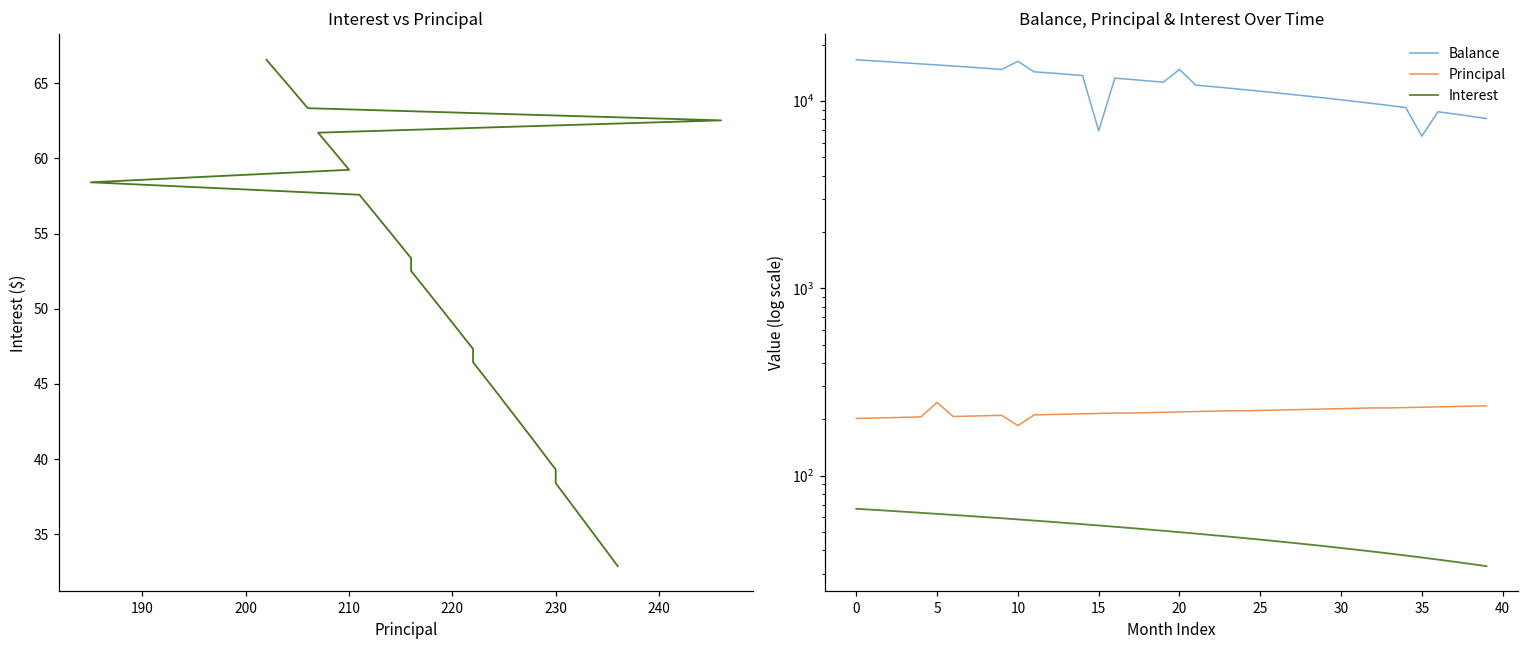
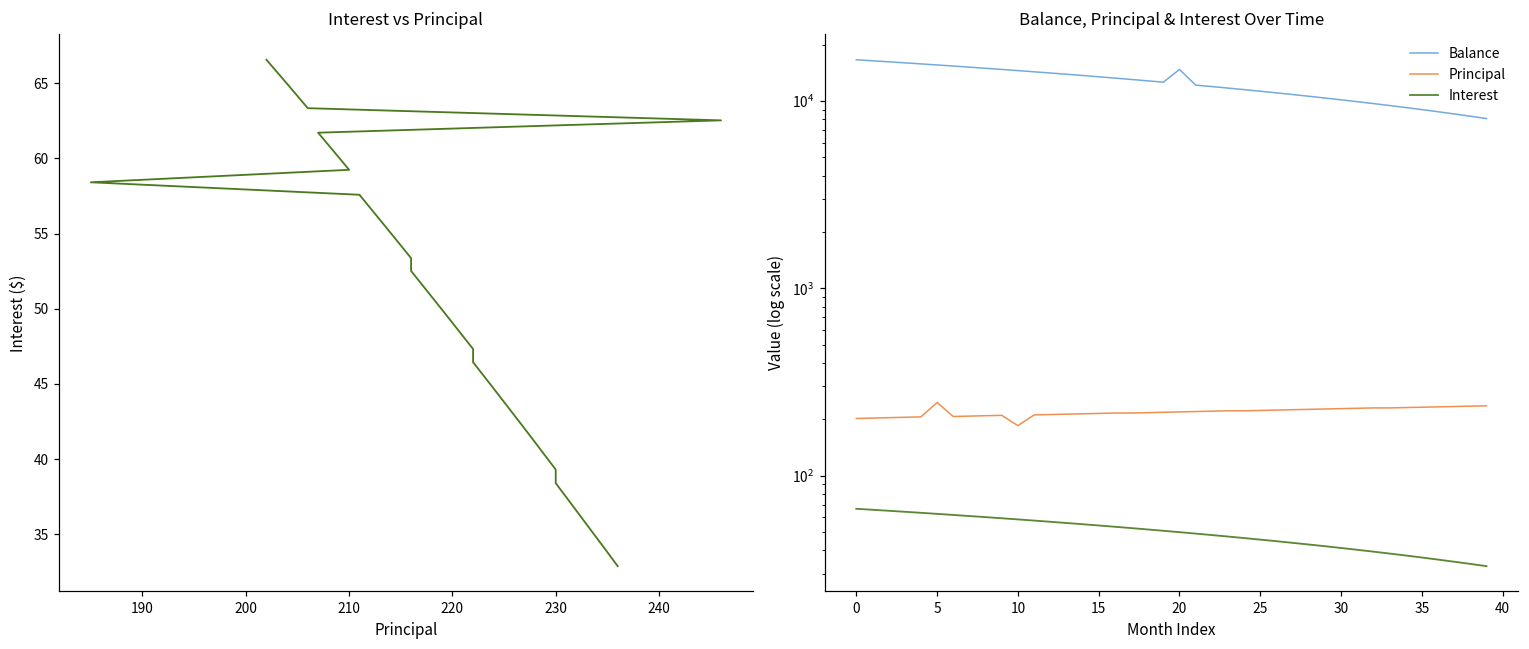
Balance, Principal & Interest Over Time, Balance, 10: 16000 -> 15000
Balance, Principal & Interest Over Time, Balance, 15: 6900 -> 13000
Balance, Principal & Interest Over Time, Balance, 35: 6500 -> 9000
